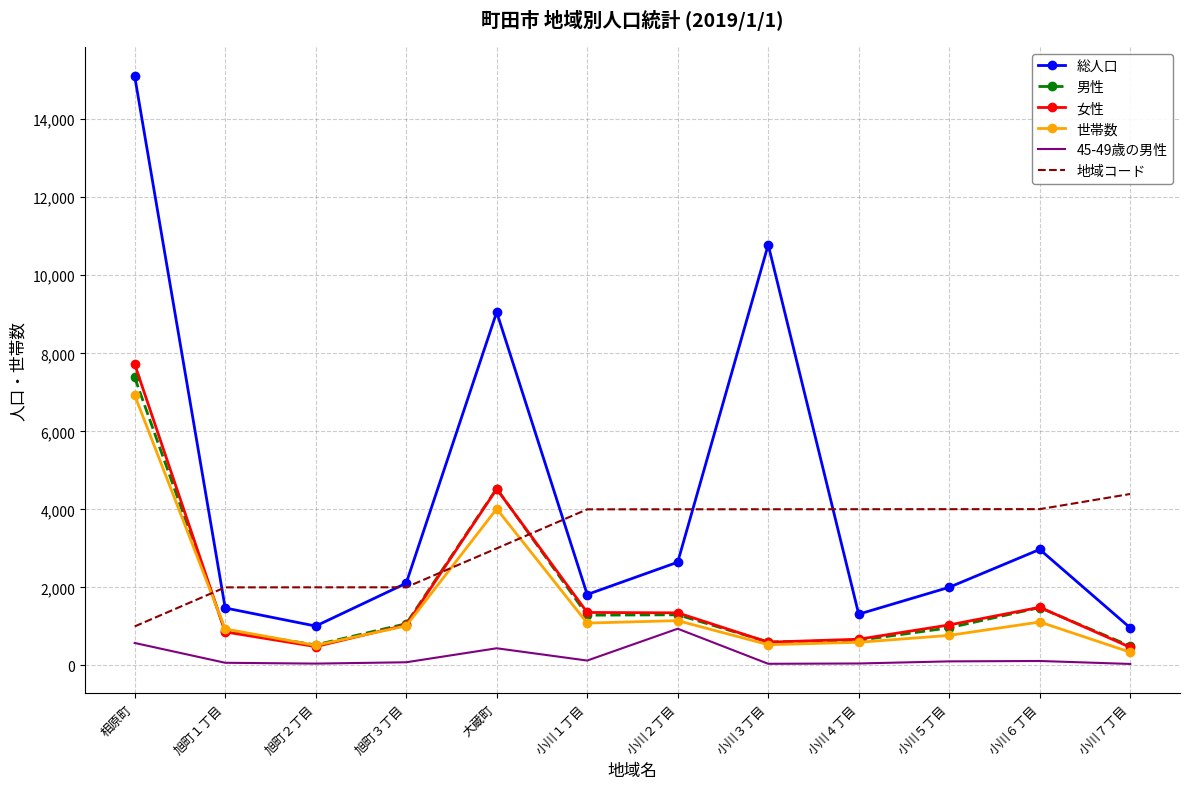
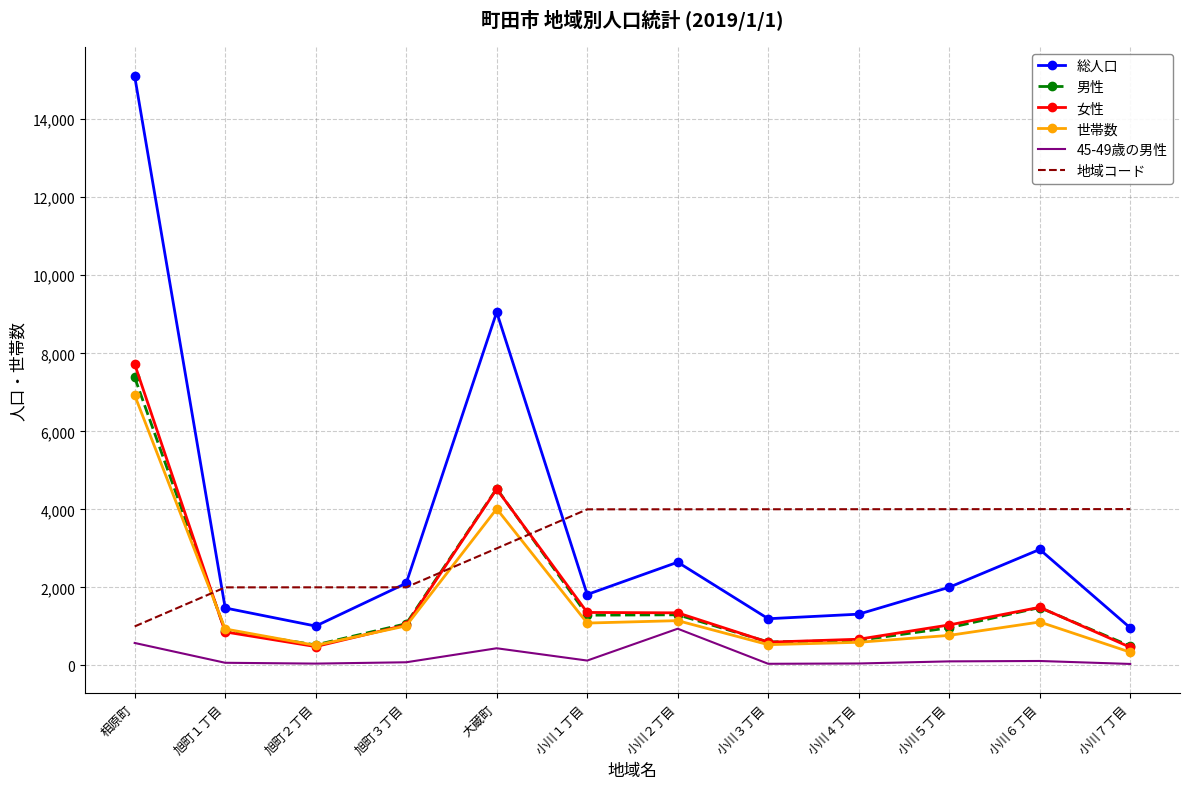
総人口, 小川３丁目: 10,800 -> 1,200
地域コード, 小川７丁目: 4,400 -> 4,000
